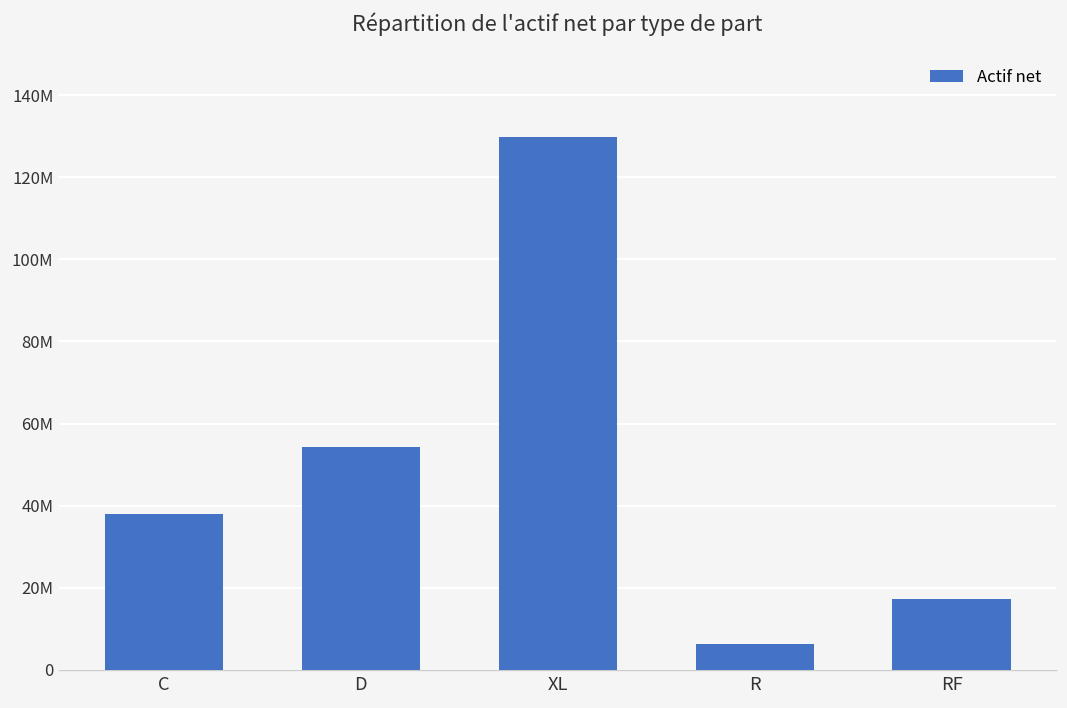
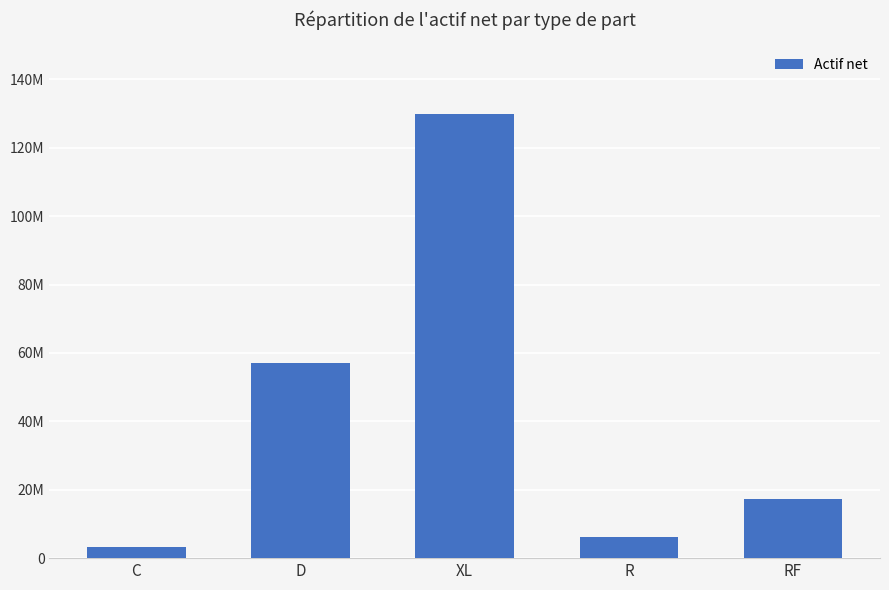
C: 38000000 -> 3000000
D: 54000000 -> 57000000
